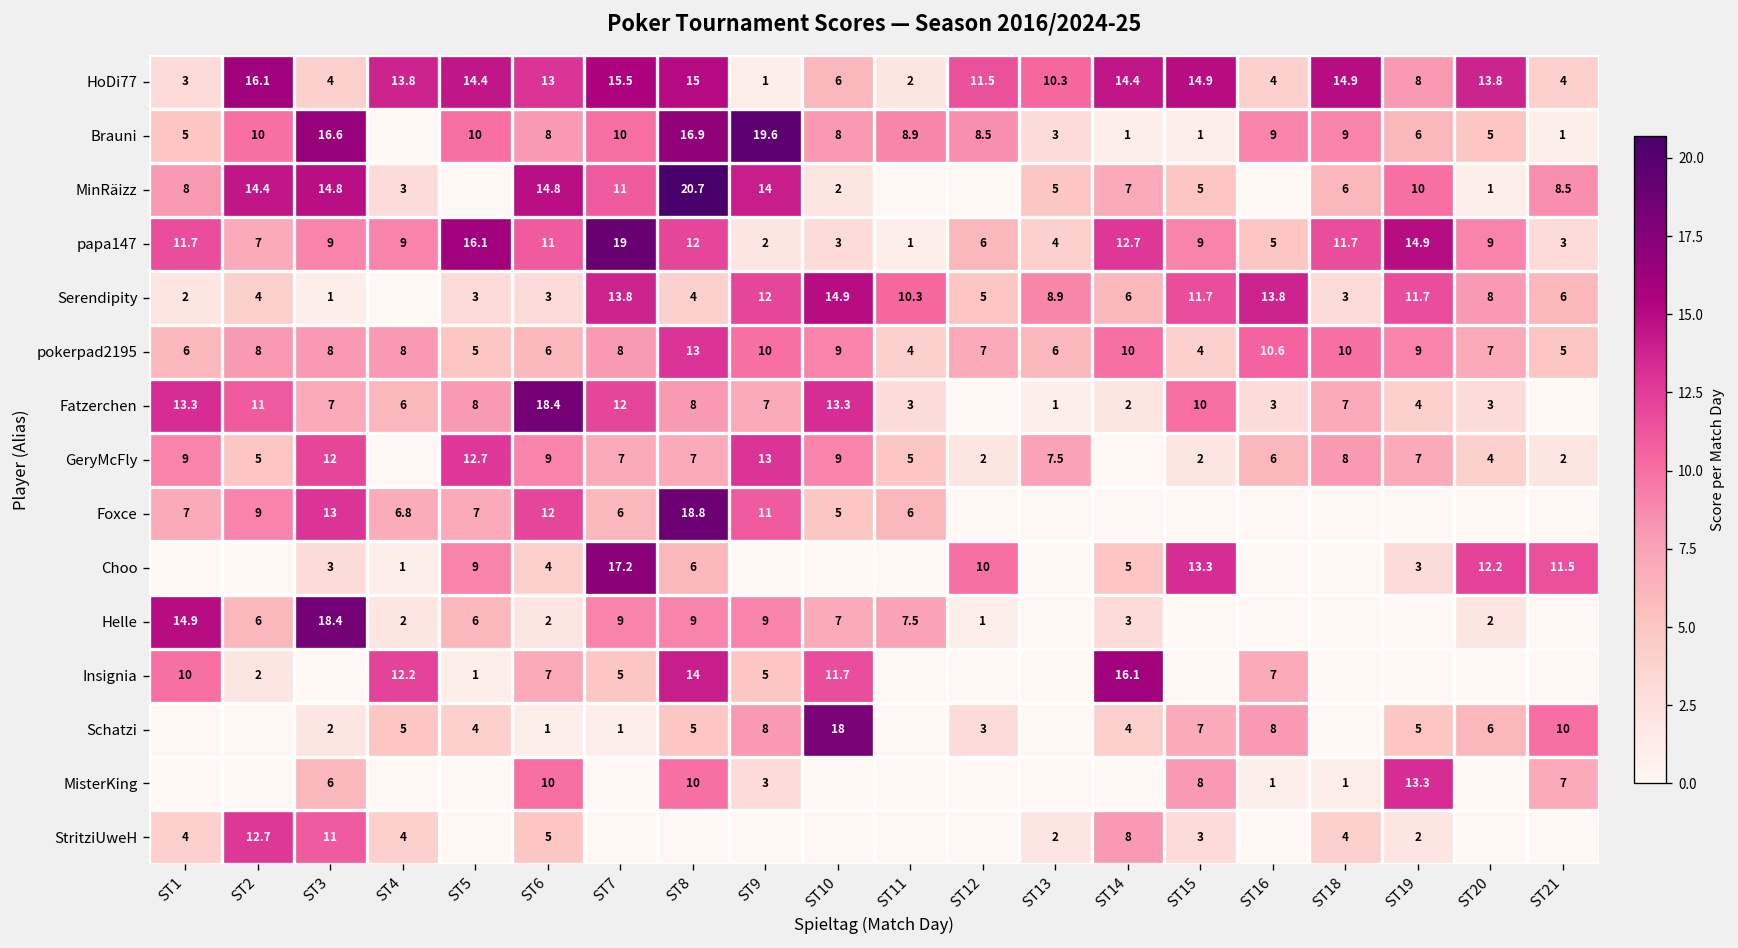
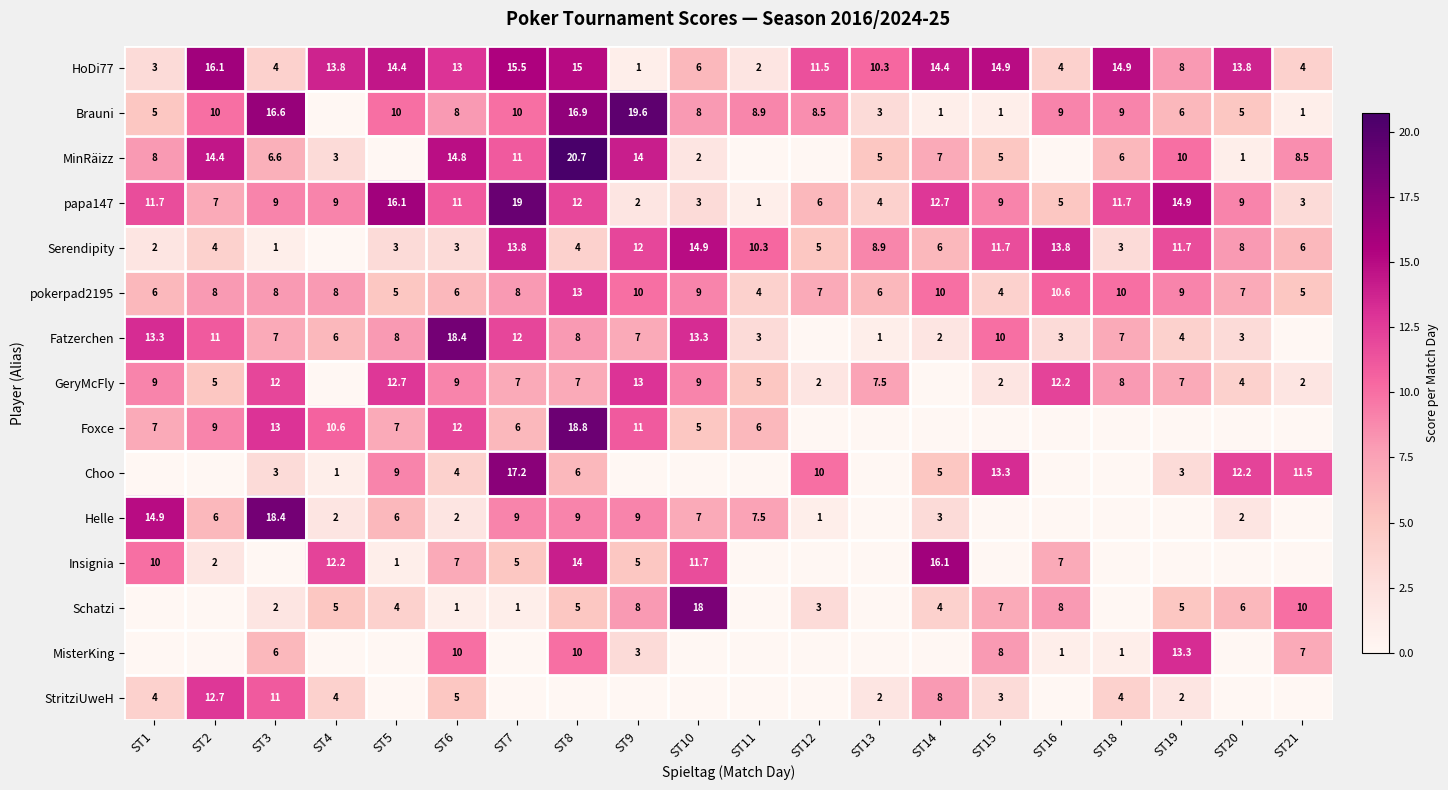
MinRäizz, ST3: 14.8 -> 6.6
GeryMcFly, ST16: 6 -> 12.2
Foxce, ST4: 6.8 -> 10.6
